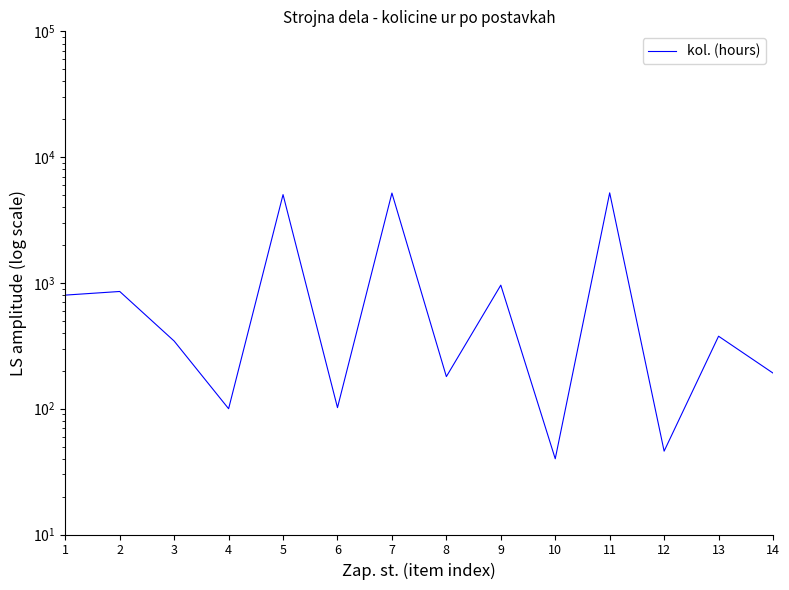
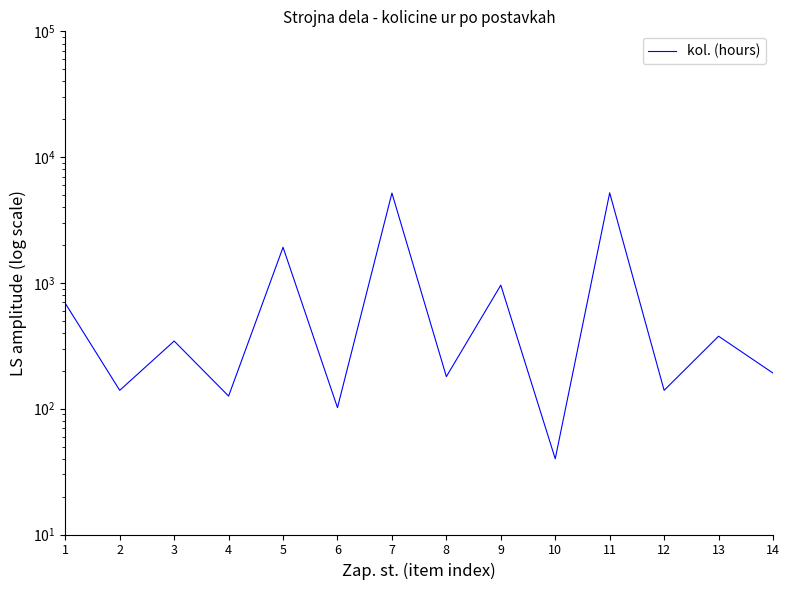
1: 800 -> 700
2: 900 -> 140
4: 100 -> 130
5: 5000 -> 1900
12: 46 -> 140
